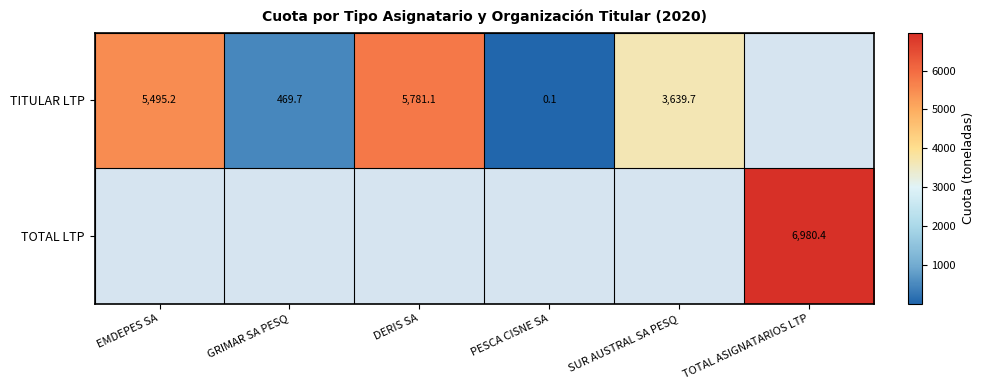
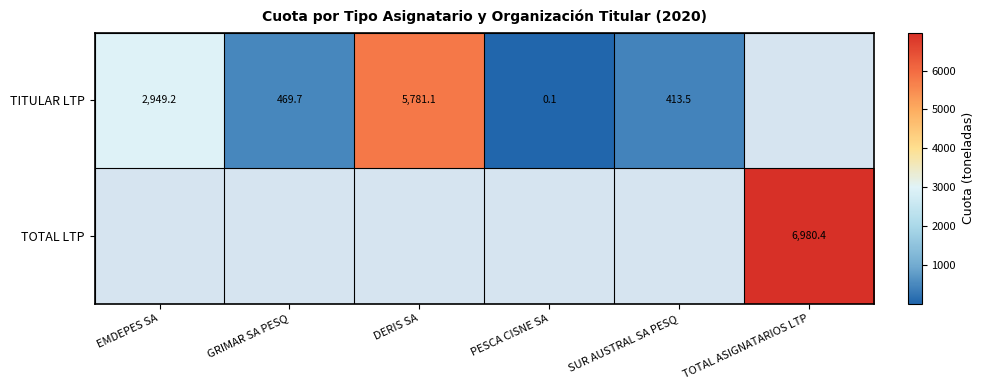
TITULAR LTP, EMDEPES SA: 5,495.2 -> 2,949.2
TITULAR LTP, SUR AUSTRAL SA PESQ: 3,639.7 -> 413.5
